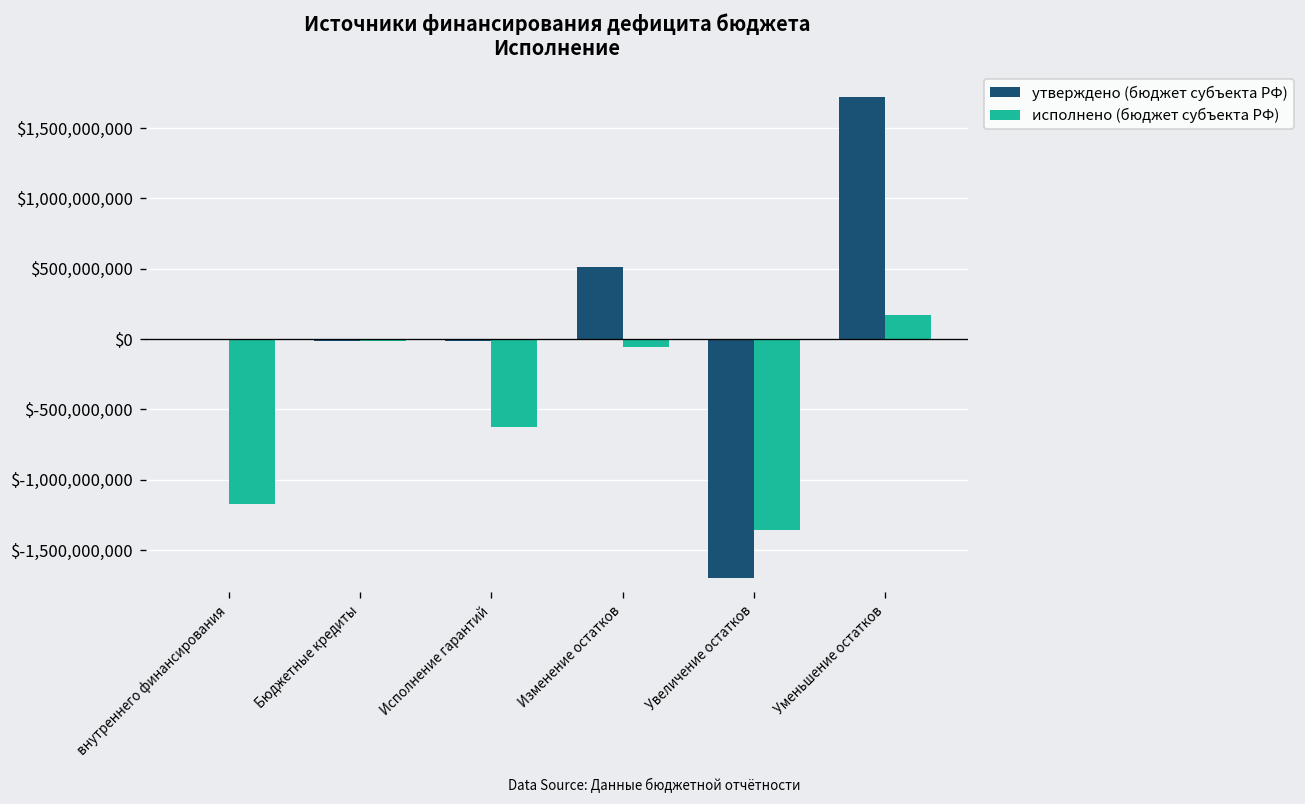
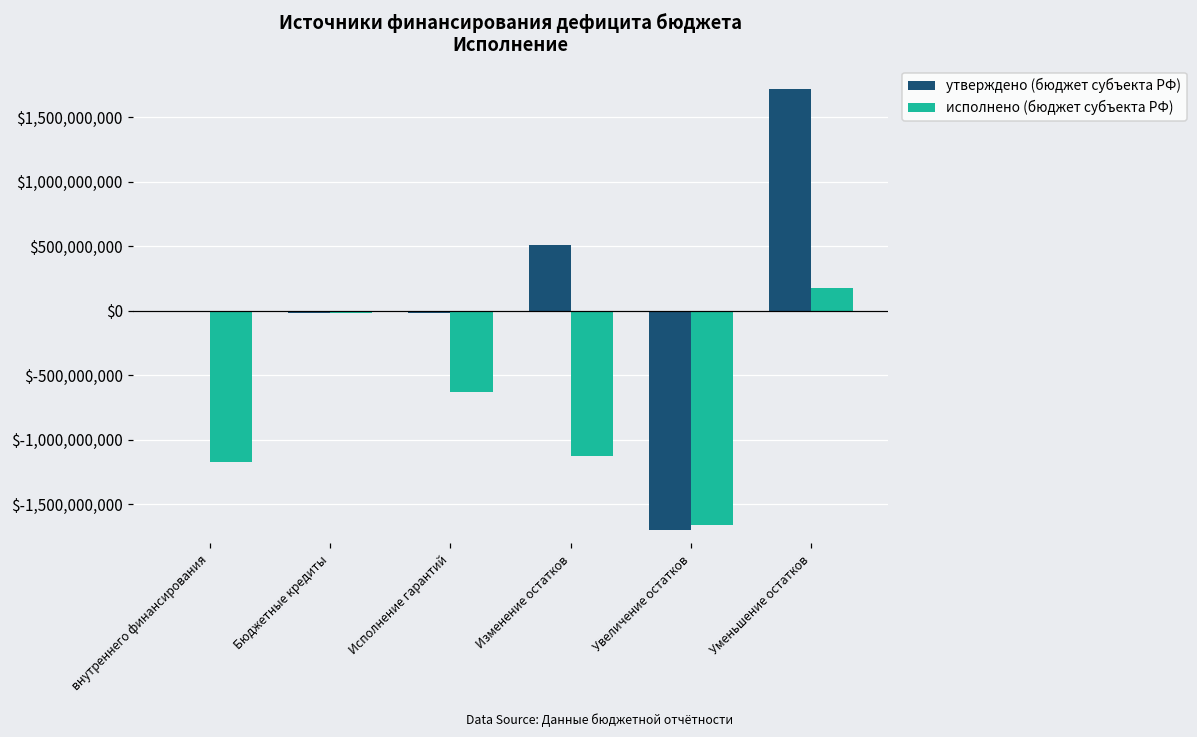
исполнено (бюджет субъекта РФ), Изменение остатков: $-60,000,000 -> $-1,130,000,000
исполнено (бюджет субъекта РФ), Увеличение остатков: $-1,360,000,000 -> $-1,660,000,000
